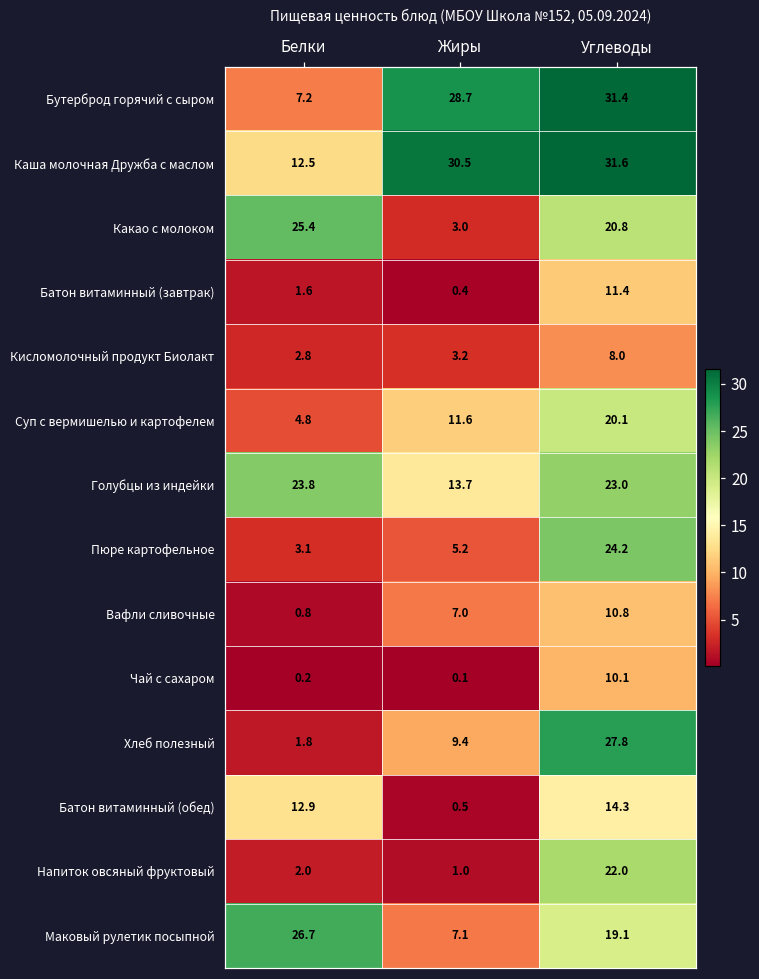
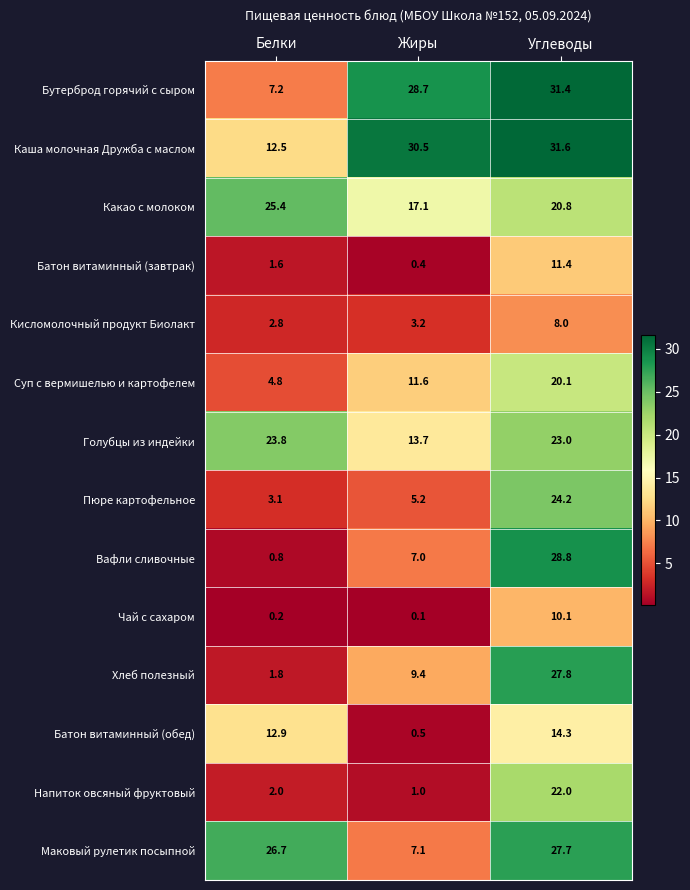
Какао с молоком, Жиры: 3.0 -> 17.1
Вафли сливочные, Углеводы: 10.8 -> 28.8
Маковый рулетик посыпной, Углеводы: 19.1 -> 27.7
